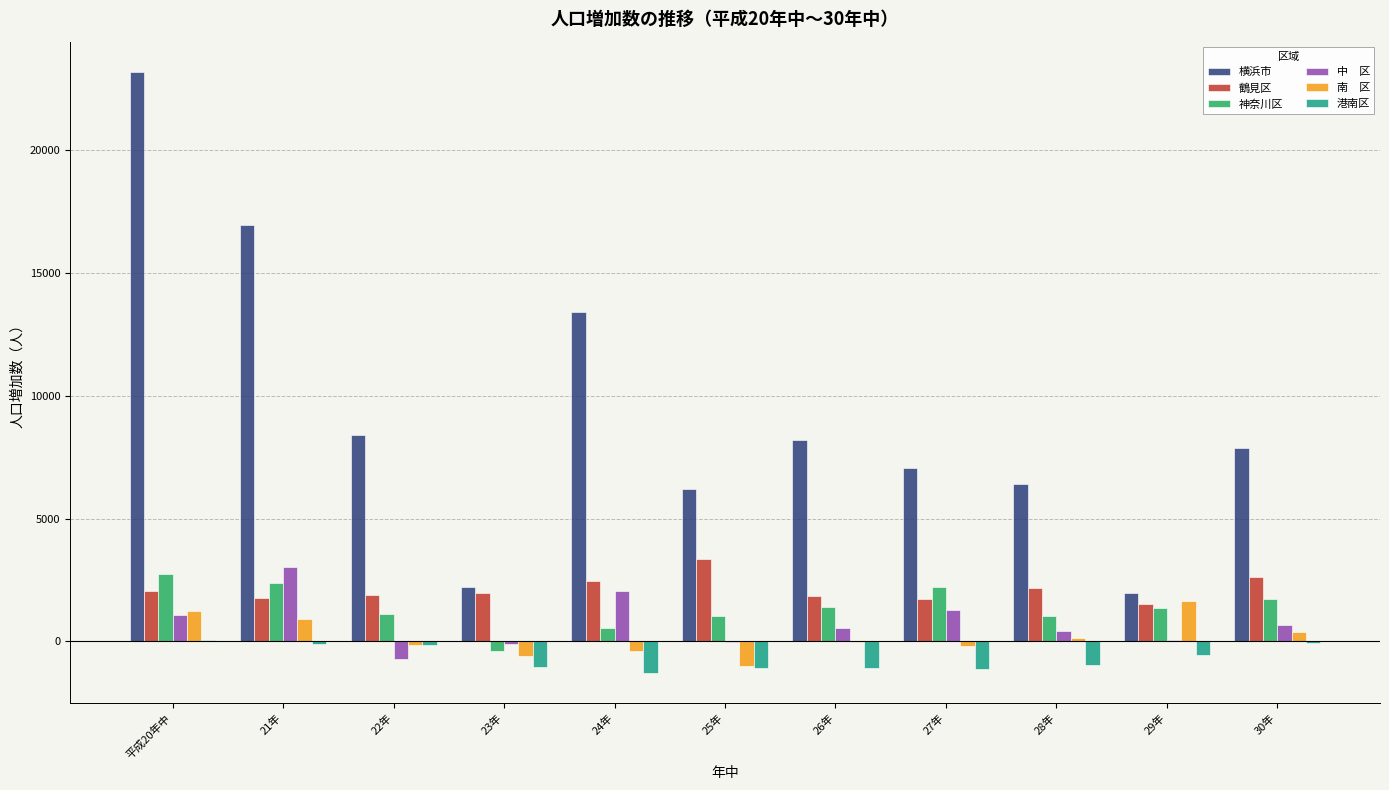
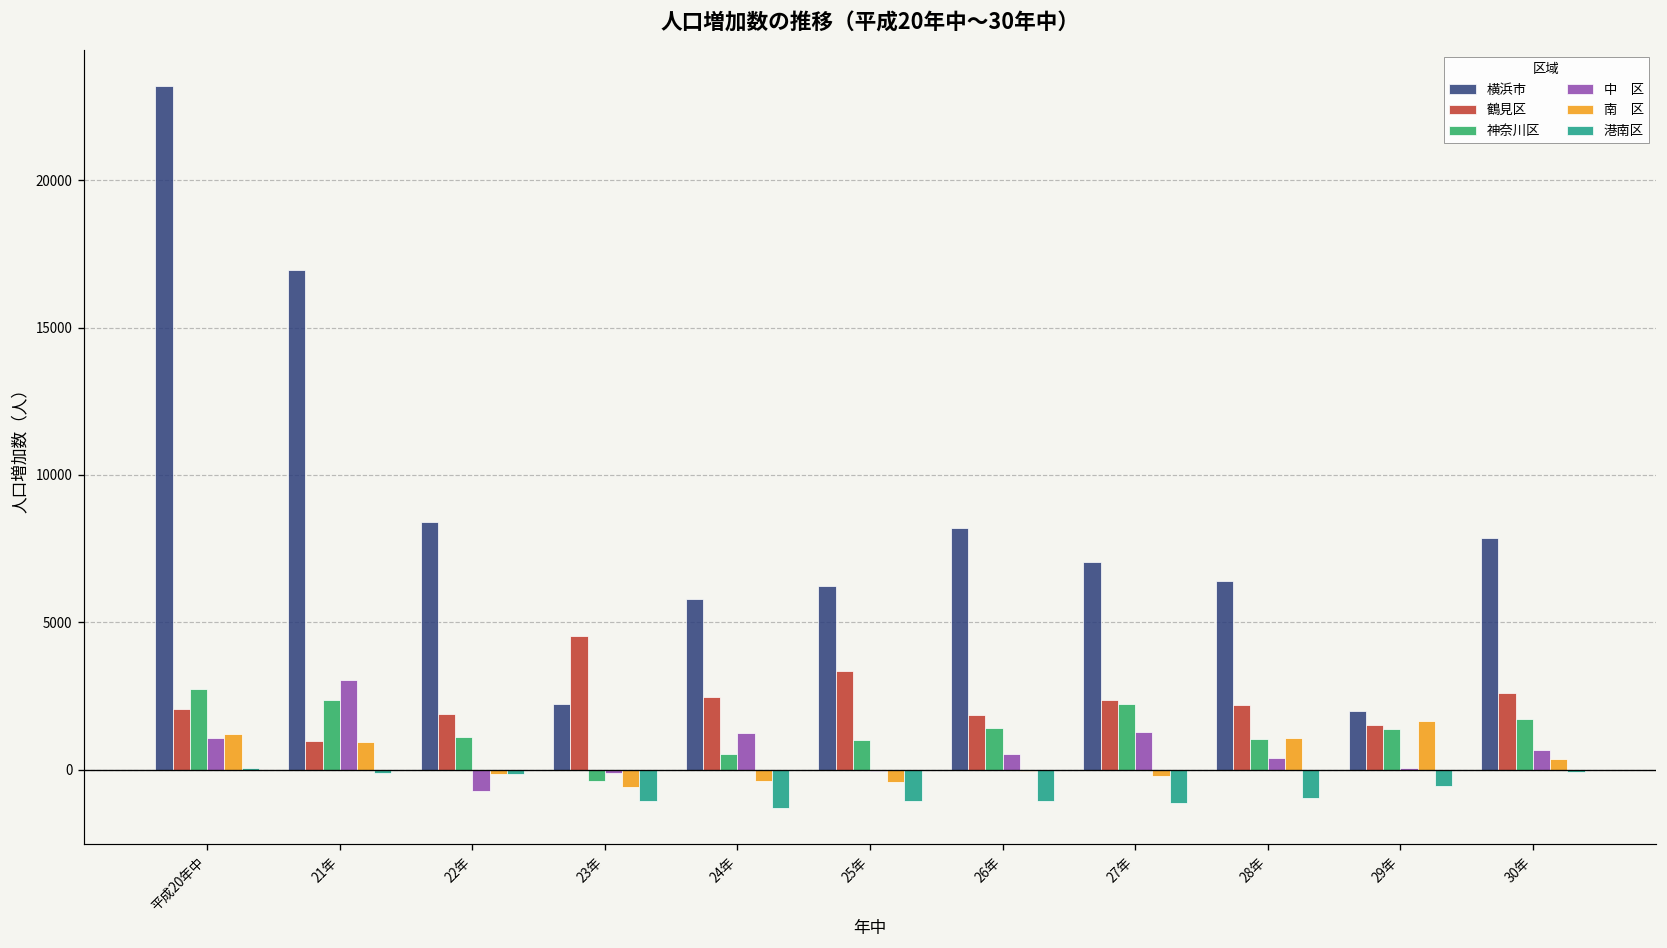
鶴見区, 21年: 1800 -> 1000
鶴見区, 23年: 2000 -> 4500
横浜市, 24年: 13400 -> 5800
中 区, 24年: 2100 -> 1200
南 区, 25年: -1000 -> -400
鶴見区, 27年: 1700 -> 2400
南 区, 28年: 200 -> 1100
